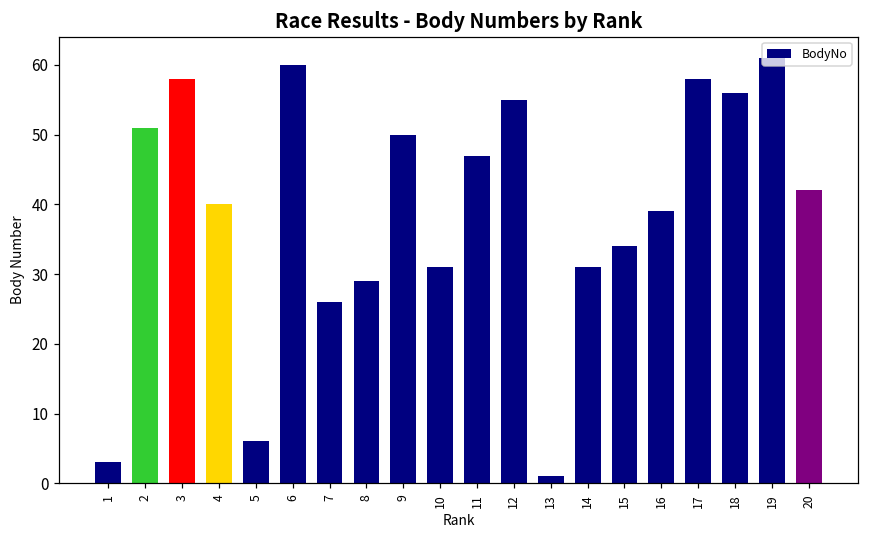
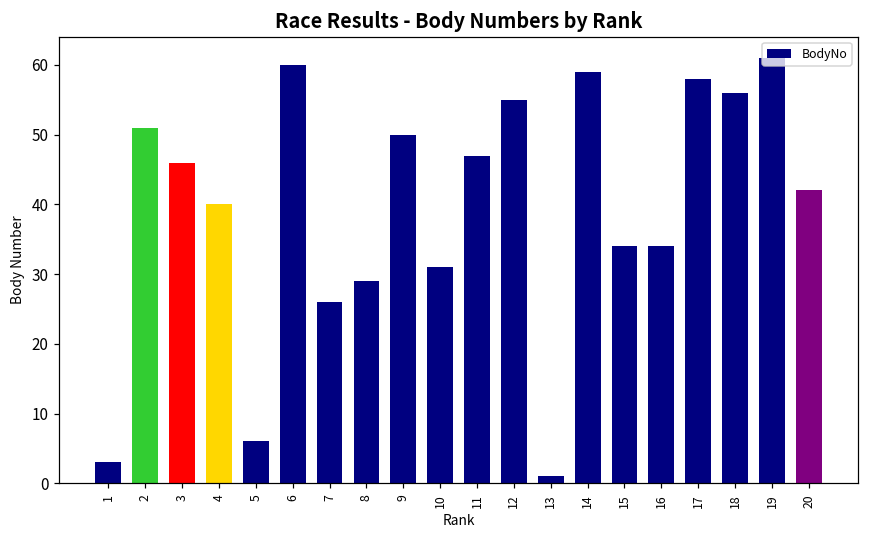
3: 58 -> 46
14: 31 -> 59
16: 39 -> 34
